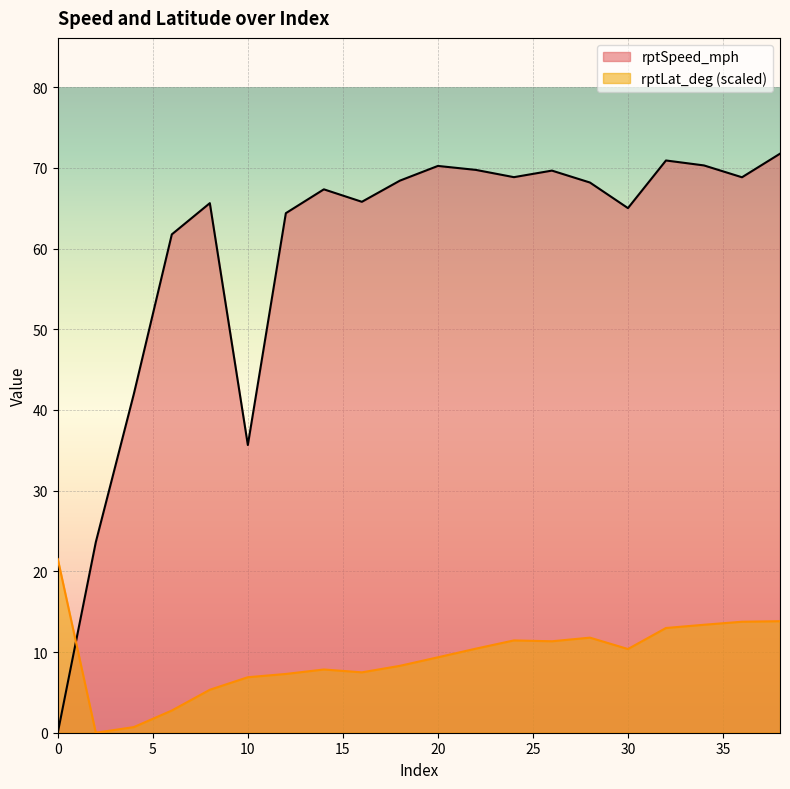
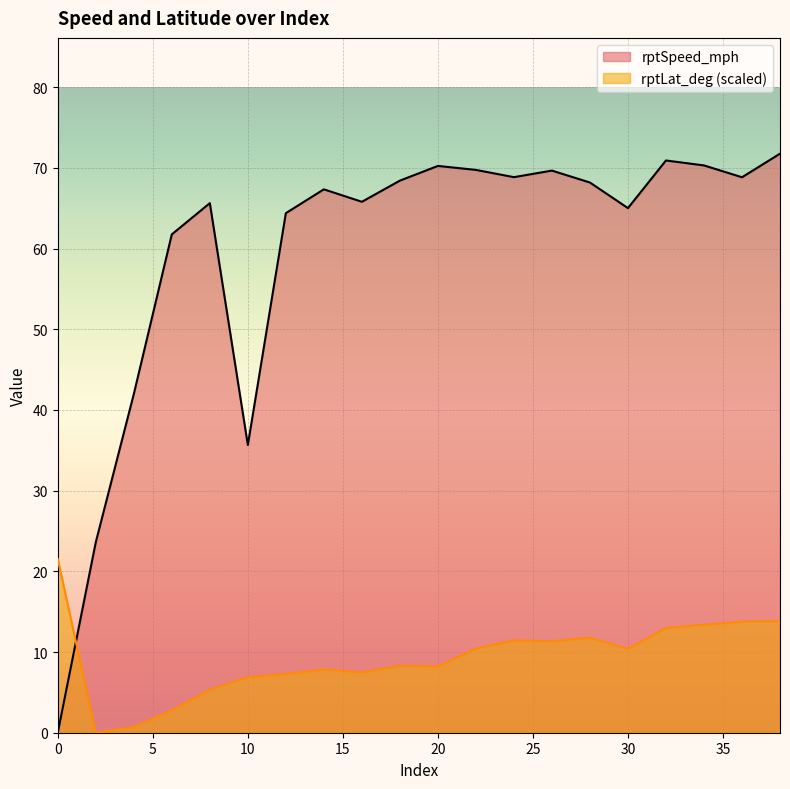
rptLat_deg (scaled), 20: 9 -> 8
